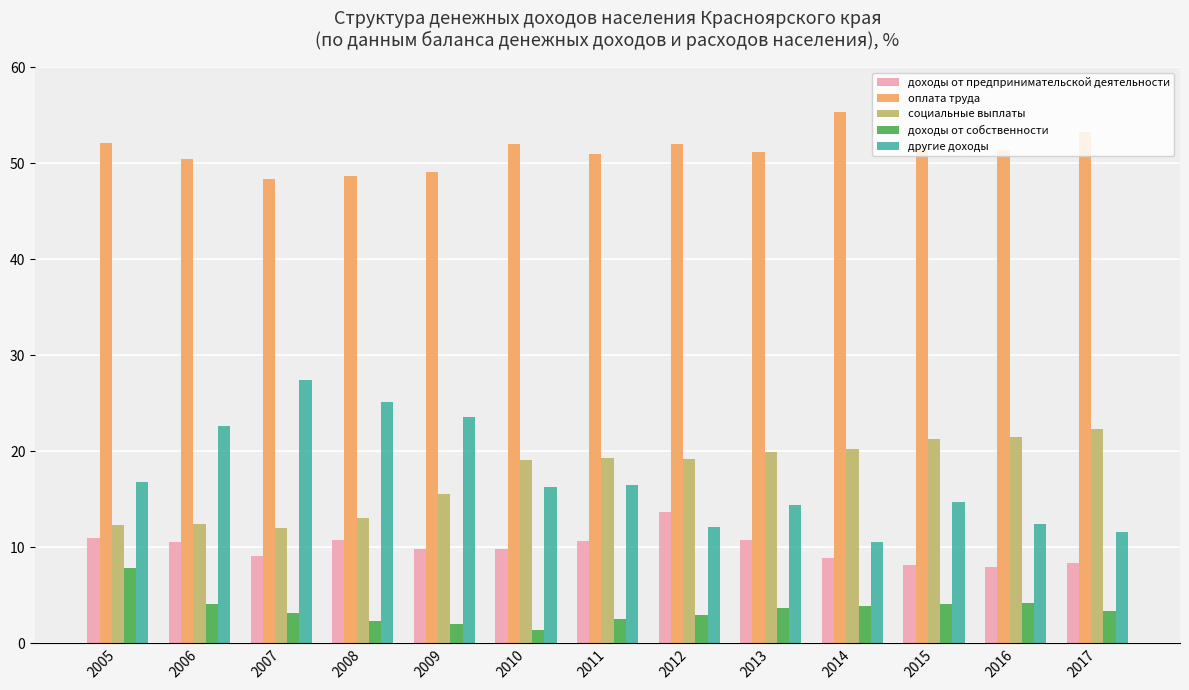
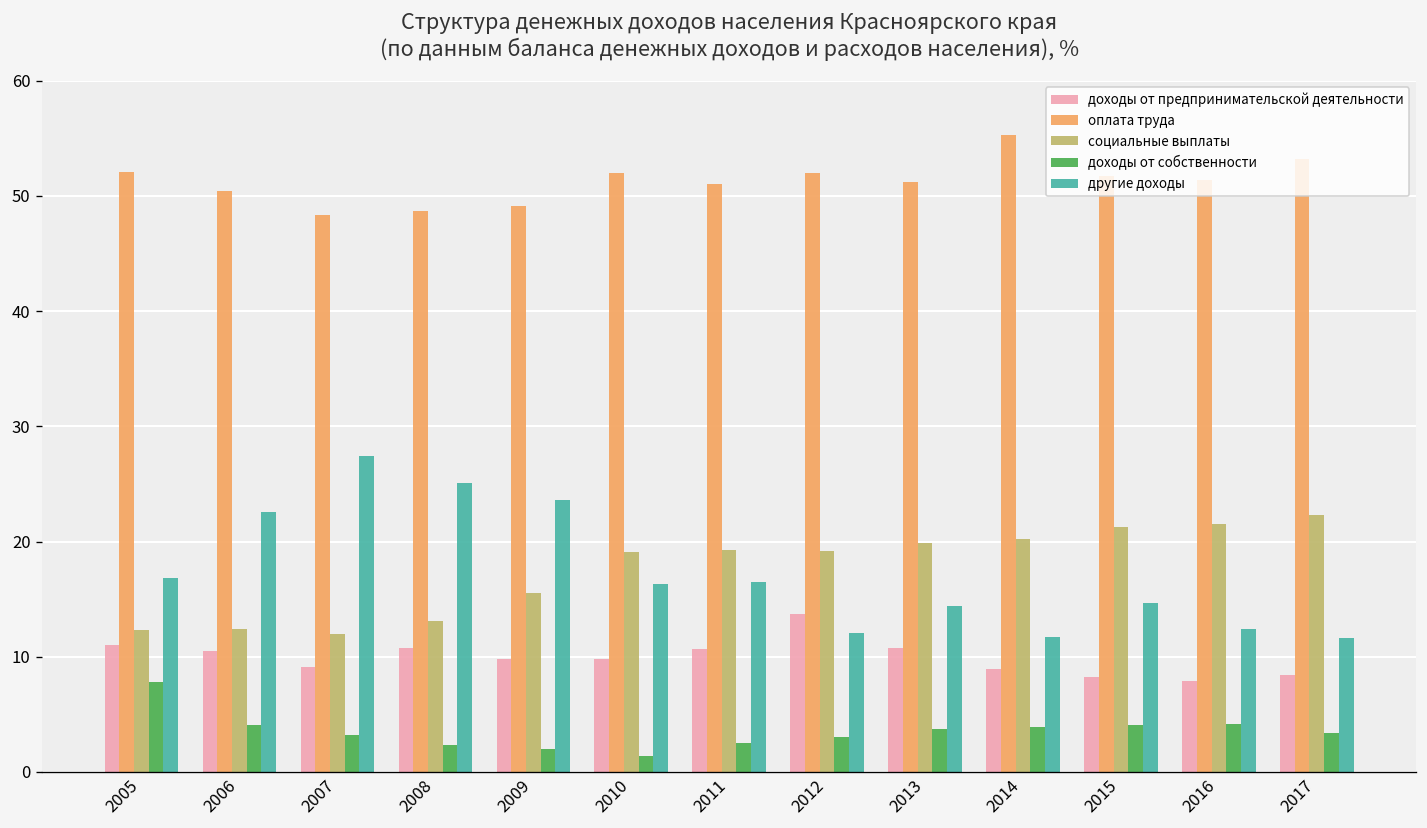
другие доходы, 2014: 11 -> 12
